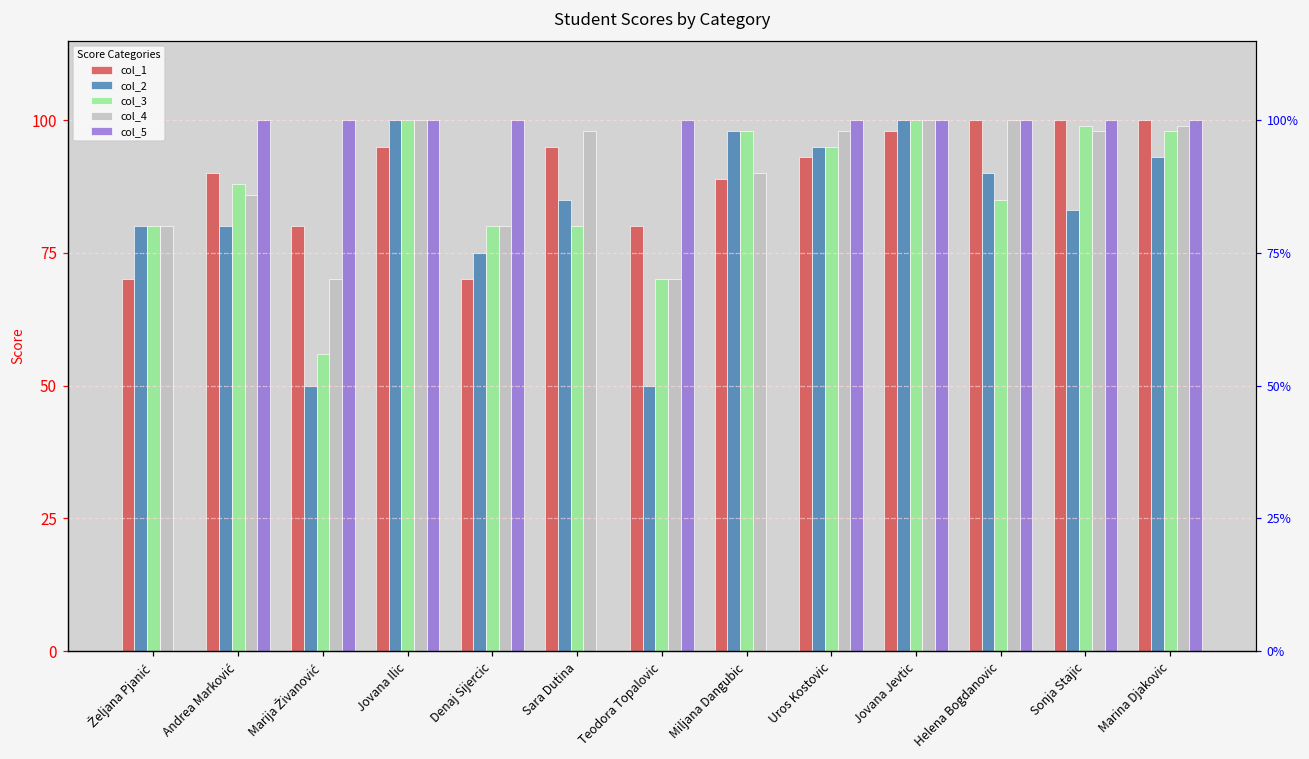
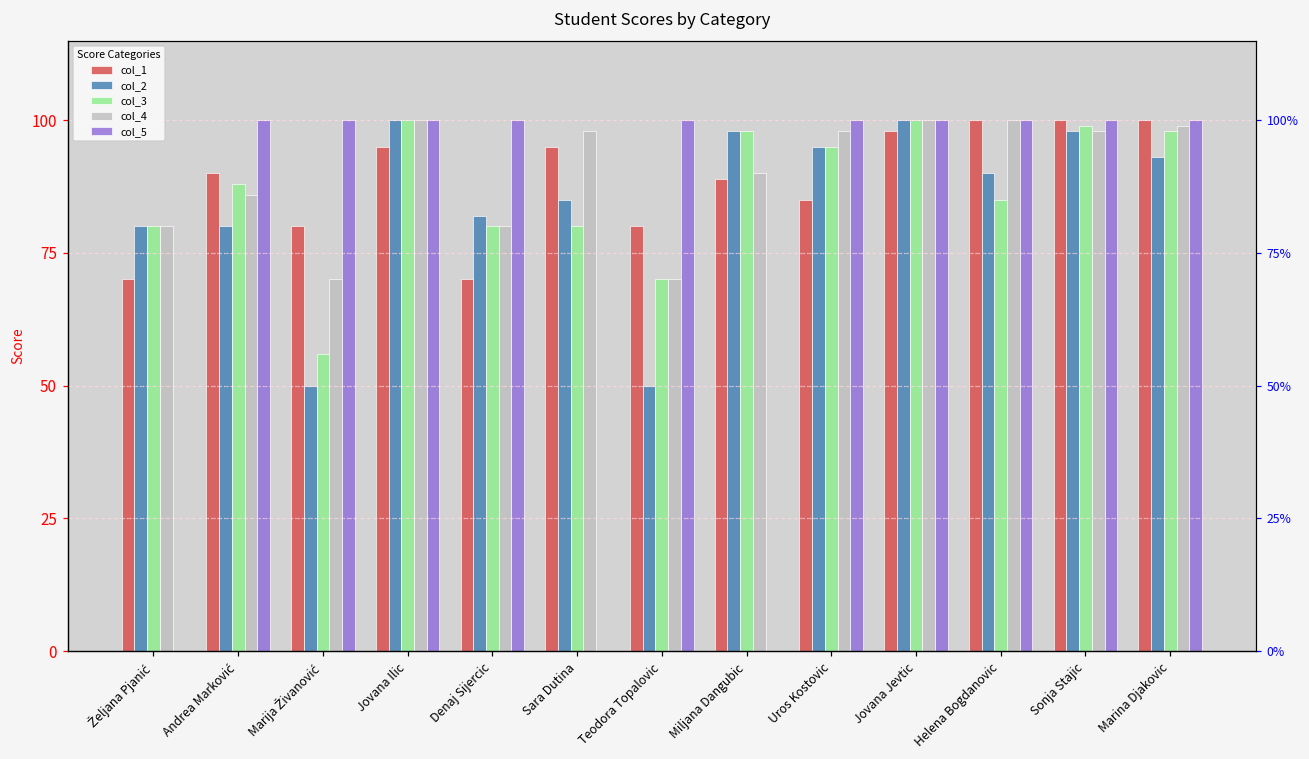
col_2, Denaj Sijercic: 75 -> 82
col_1, Uros Kostovic: 93 -> 85
col_2, Sonja Stajic: 83 -> 98
